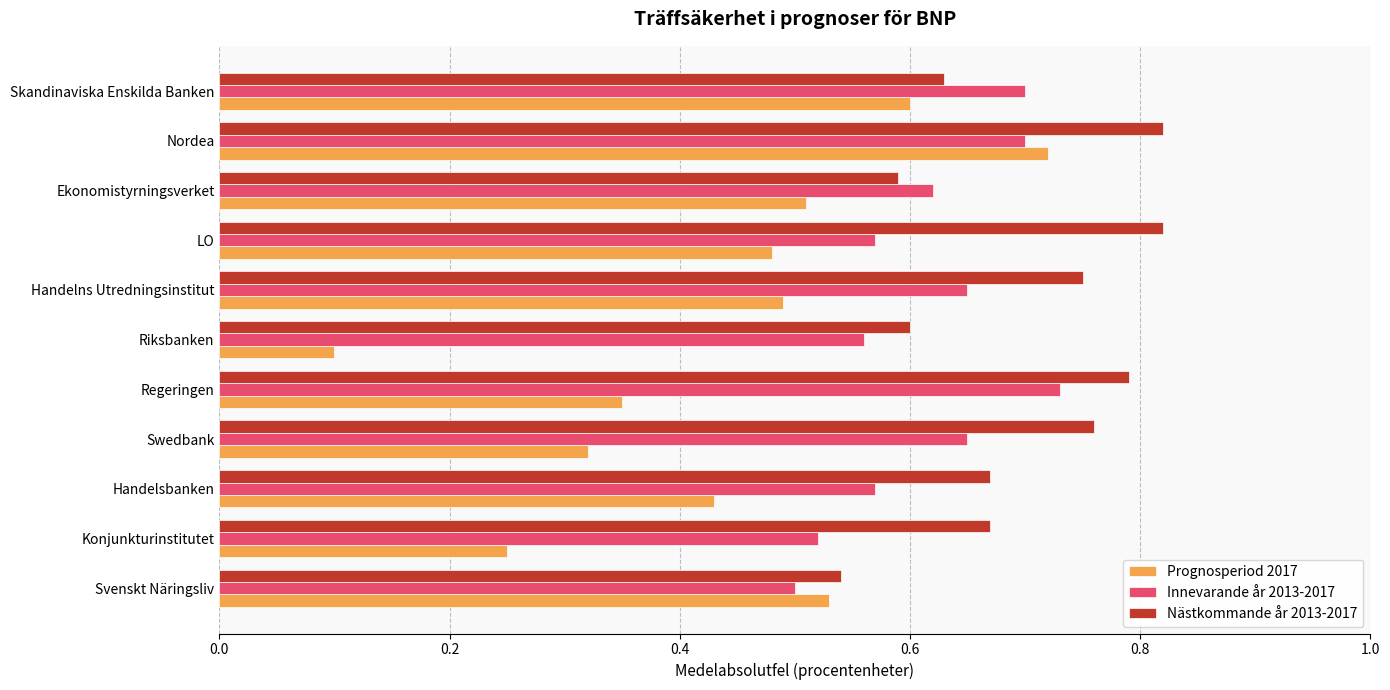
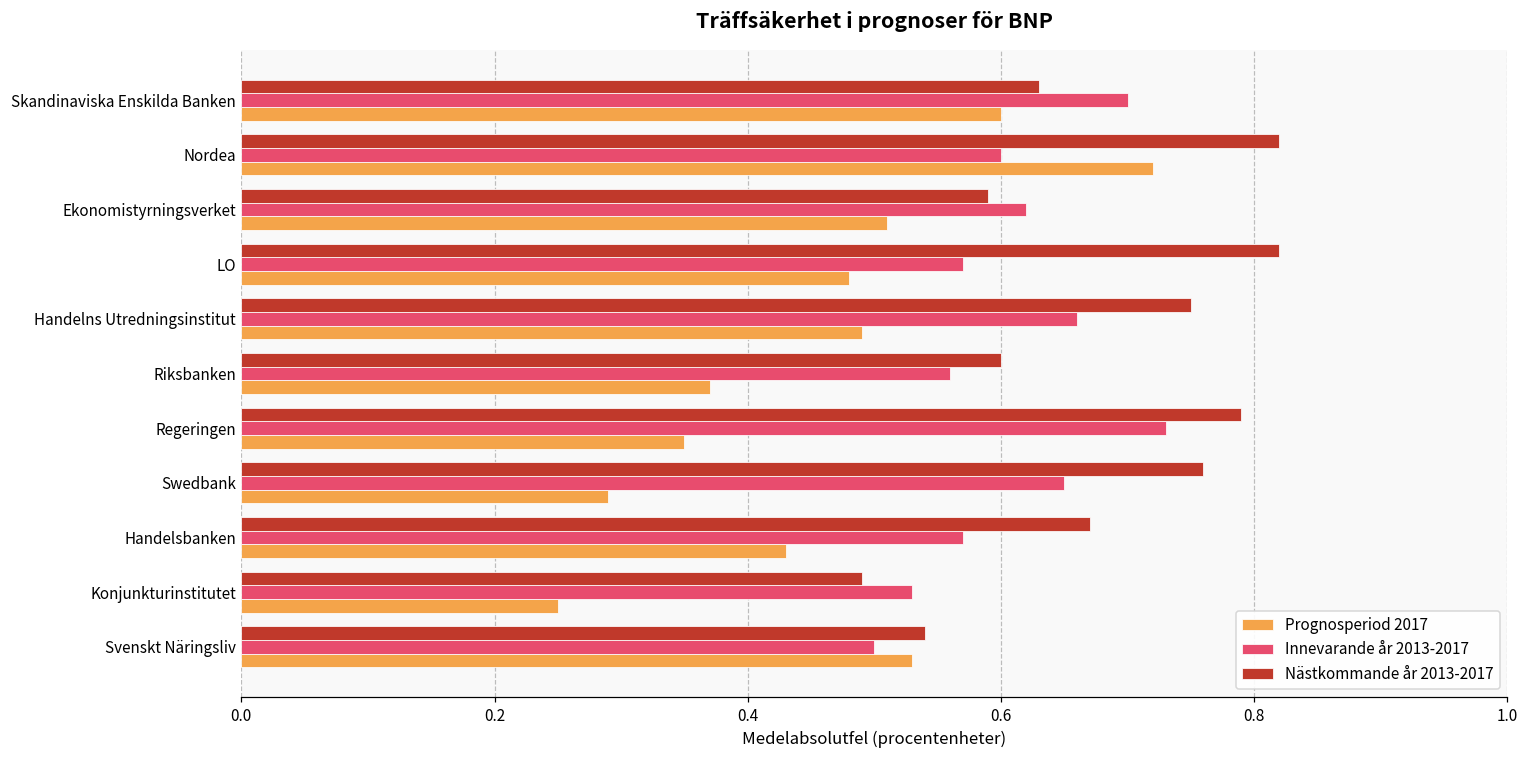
Innevarande år 2013-2017, Nordea: 0.7 -> 0.6
Innevarande år 2013-2017, Handelns Utredningsinstitut: 0.65 -> 0.66
Prognosperiod 2017, Riksbanken: 0.10 -> 0.37
Prognosperiod 2017, Swedbank: 0.32 -> 0.29
Nästkommande år 2013-2017, Konjunkturinstitutet: 0.67 -> 0.49
Innevarande år 2013-2017, Konjunkturinstitutet: 0.52 -> 0.53
